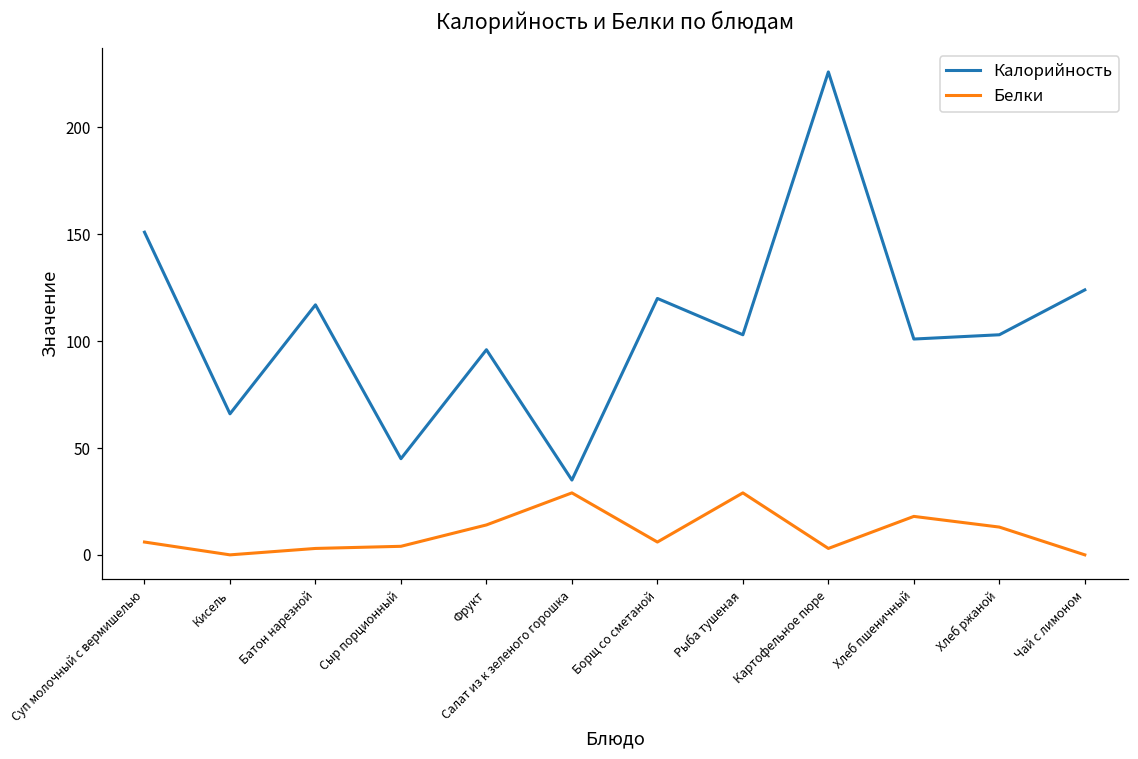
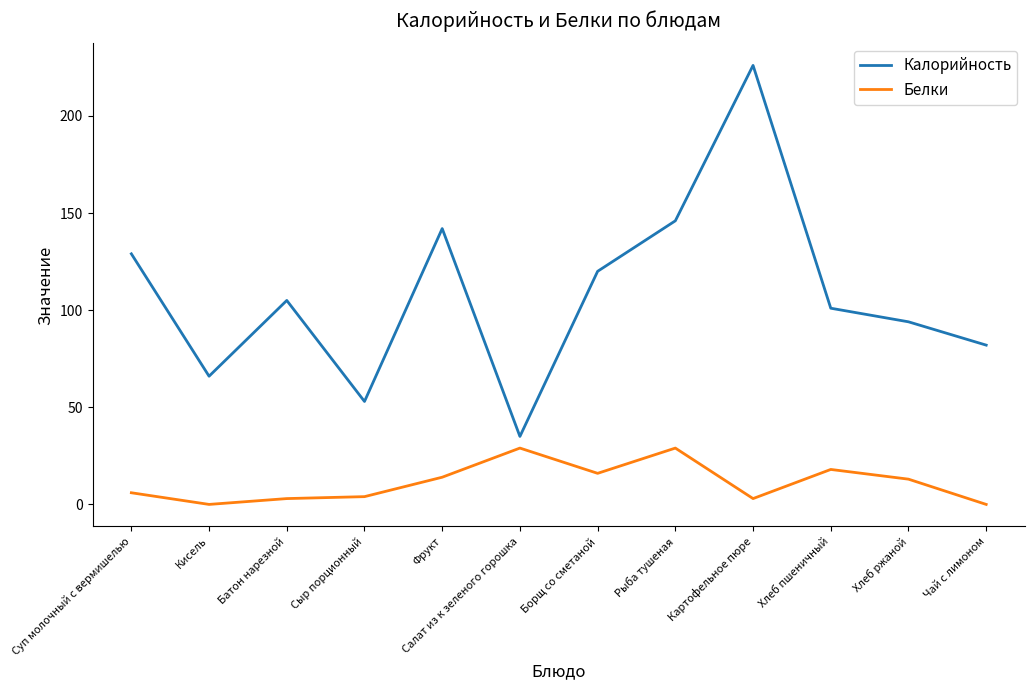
Калорийность, Суп молочный с вермишелью: 151 -> 129
Калорийность, Батон нарезной: 117 -> 105
Калорийность, Сыр порционный: 45 -> 53
Калорийность, Фрукт: 96 -> 142
Белки, Борщ со сметаной: 6 -> 16
Калорийность, Рыба тушеная: 103 -> 146
Калорийность, Хлеб ржаной: 103 -> 94
Калорийность, Чай с лимоном: 124 -> 82
